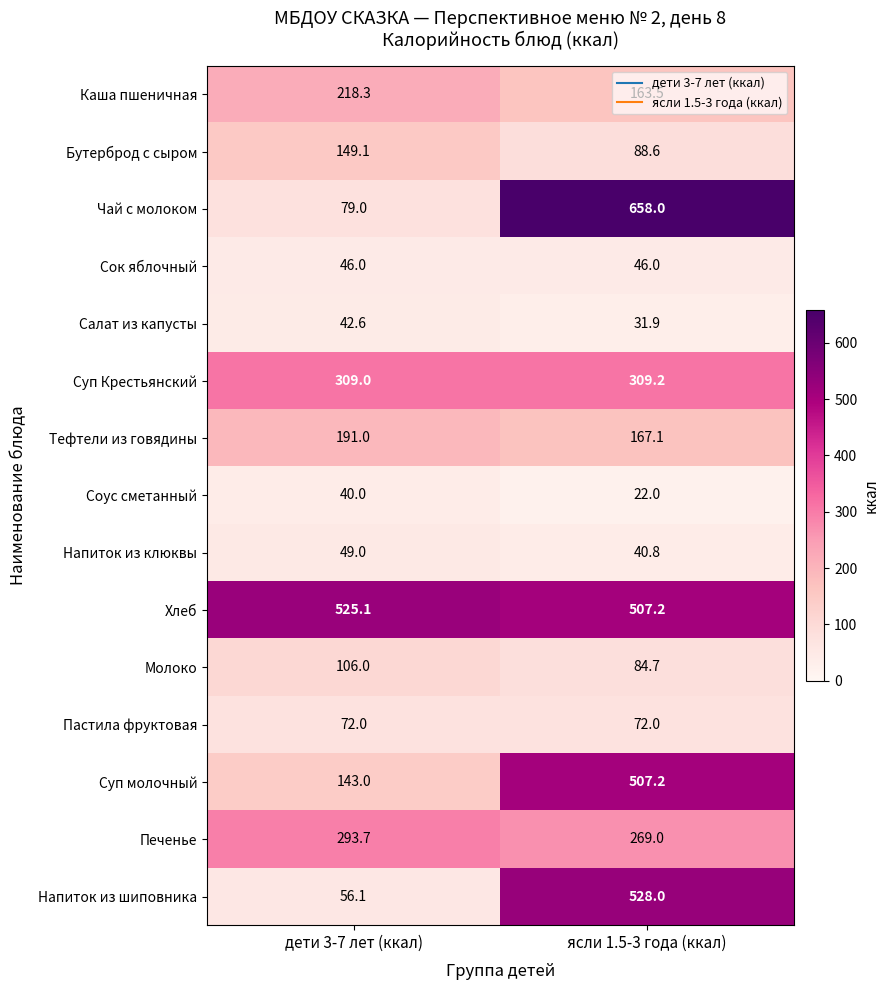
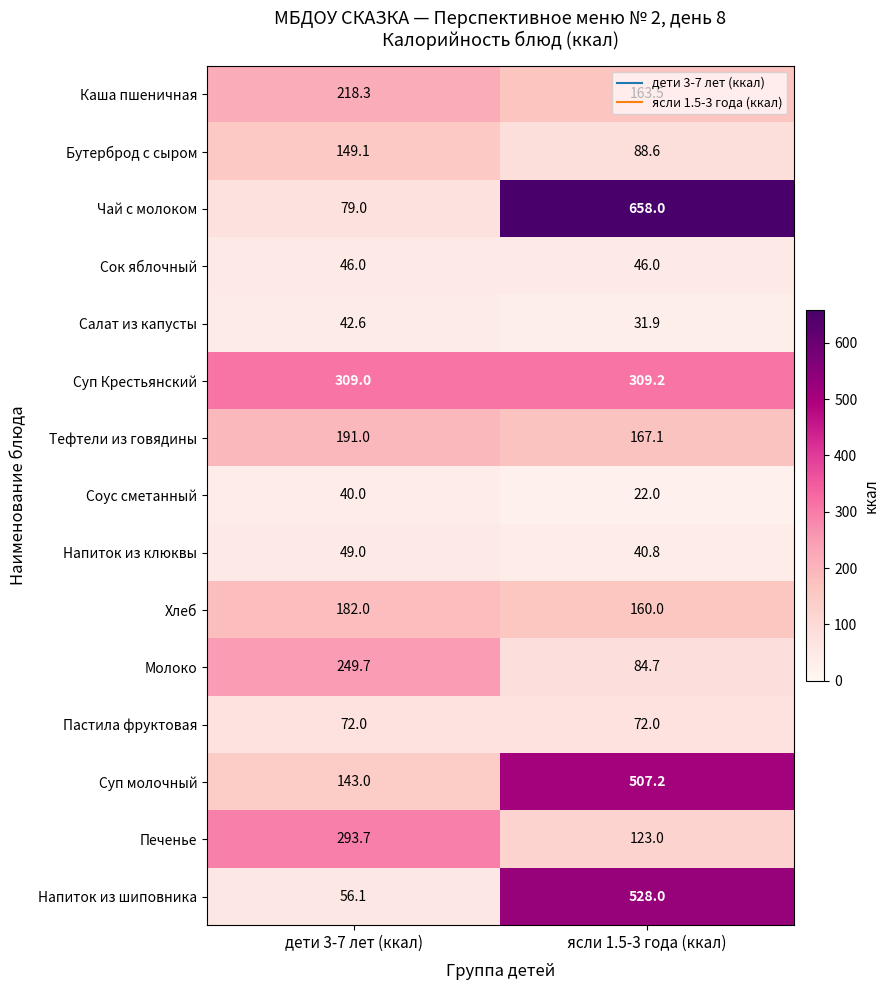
Хлеб, дети 3-7 лет (ккал): 525.1 -> 182.0
Хлеб, ясли 1.5-3 года (ккал): 507.2 -> 160.0
Молоко, дети 3-7 лет (ккал): 106.0 -> 249.7
Печенье, ясли 1.5-3 года (ккал): 269.0 -> 123.0
